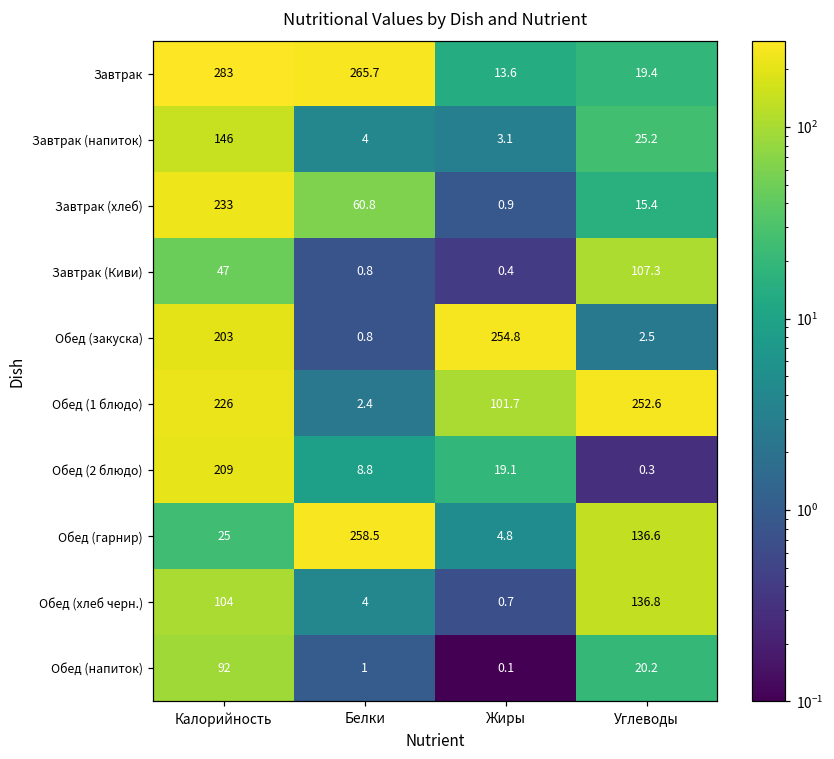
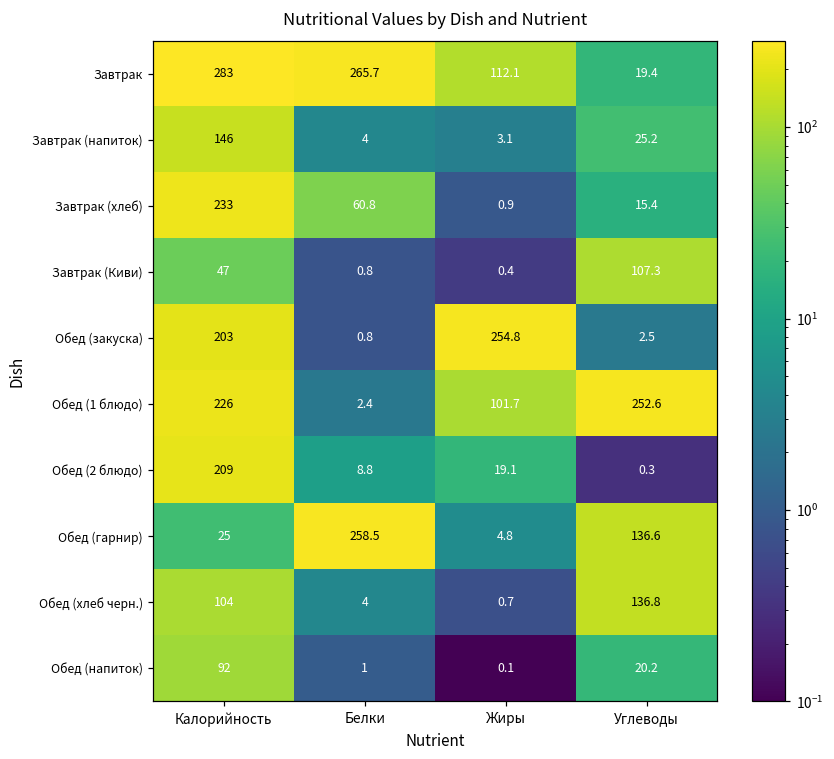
Завтрак, Жиры: 13.6 -> 112.1
